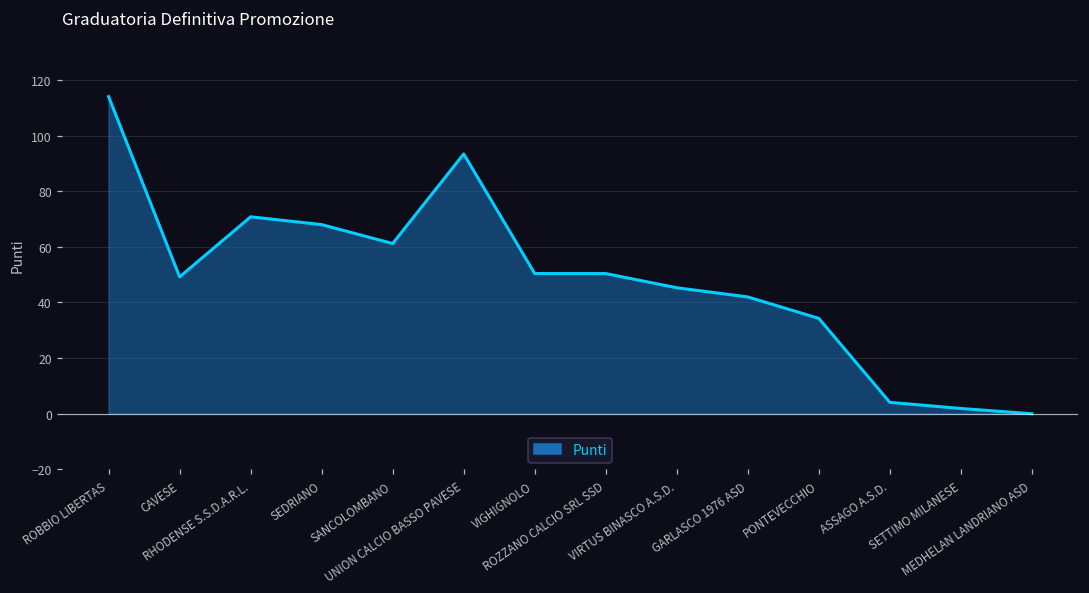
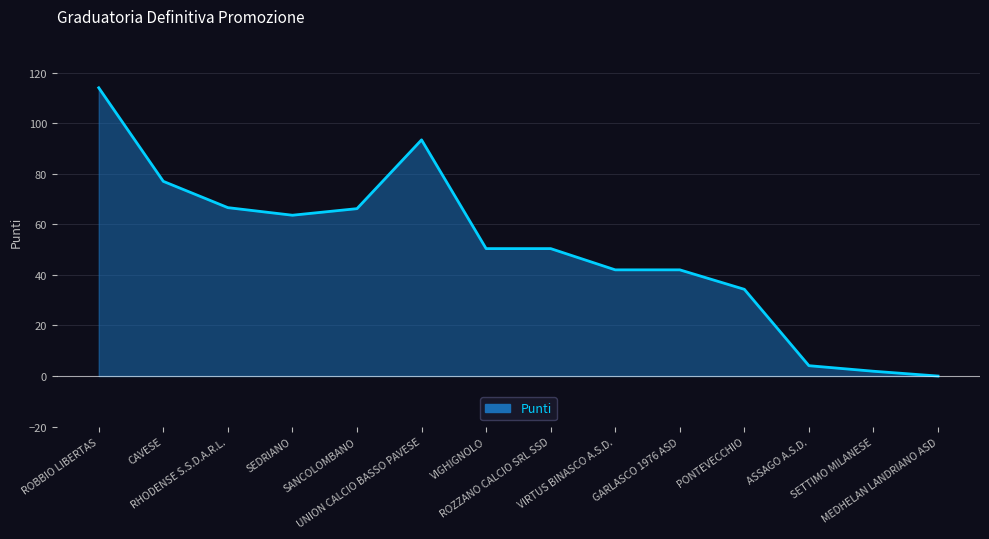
CAVESE: 49 -> 77
RHODENSE S.S.D.A.R.L.: 71 -> 67
SEDRIANO: 68 -> 64
SANCOLOMBANO: 61 -> 66
VIRTUS BINASCO A.S.D.: 45 -> 42
